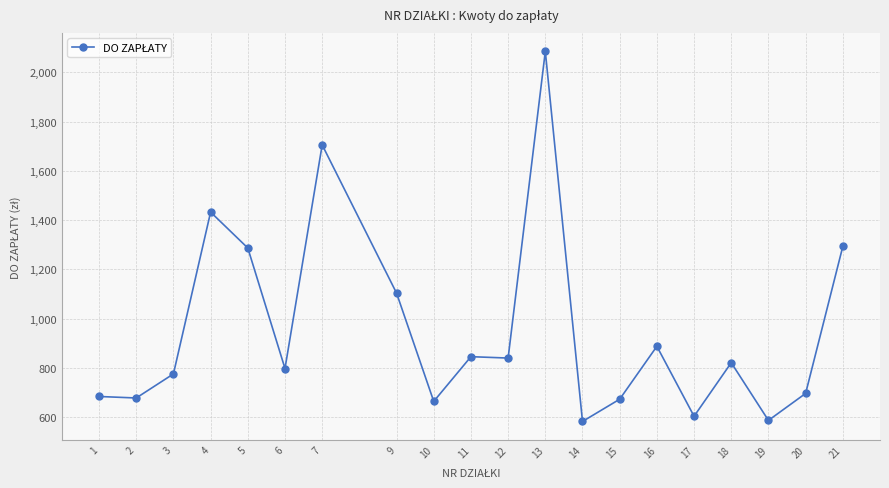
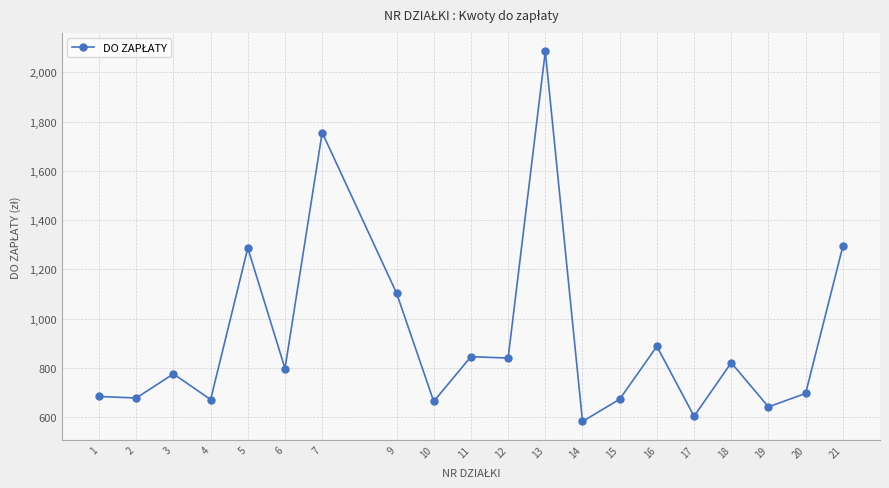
4: 1,430 -> 670
7: 1,710 -> 1,760
19: 590 -> 640
